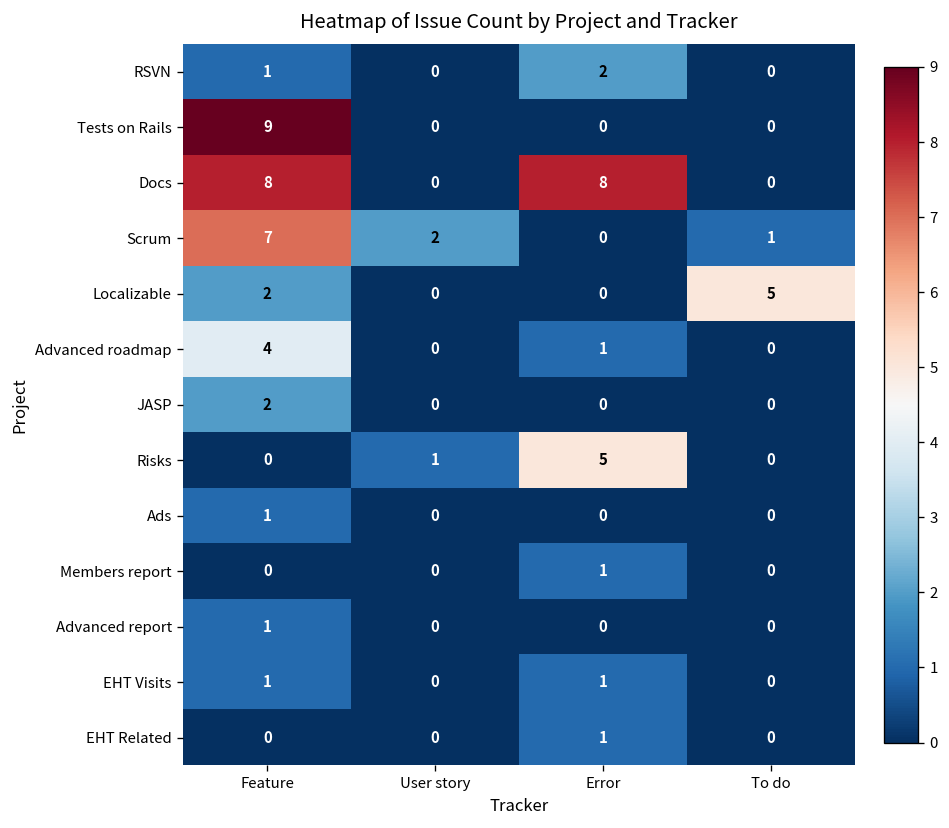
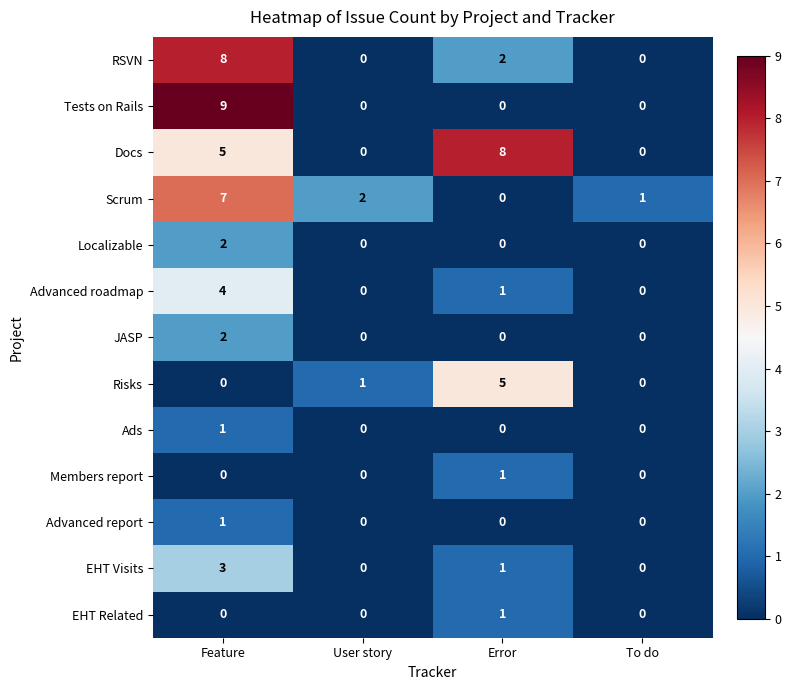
RSVN, Feature: 1 -> 8
Docs, Feature: 8 -> 5
Localizable, To do: 5 -> 0
EHT Visits, Feature: 1 -> 3
